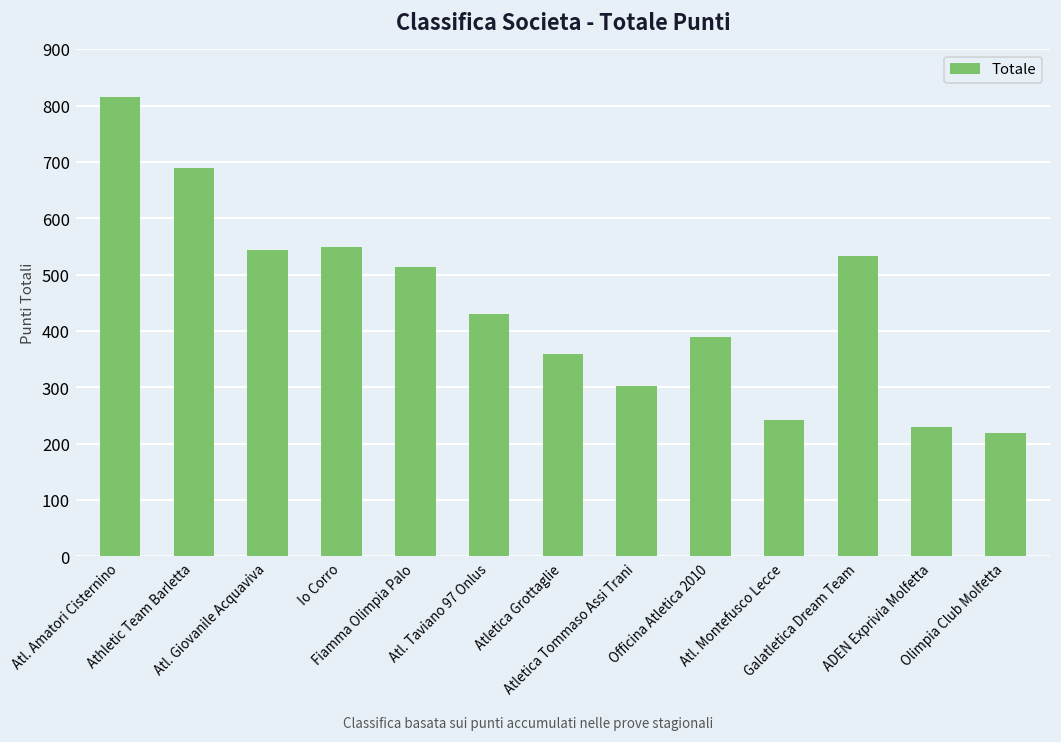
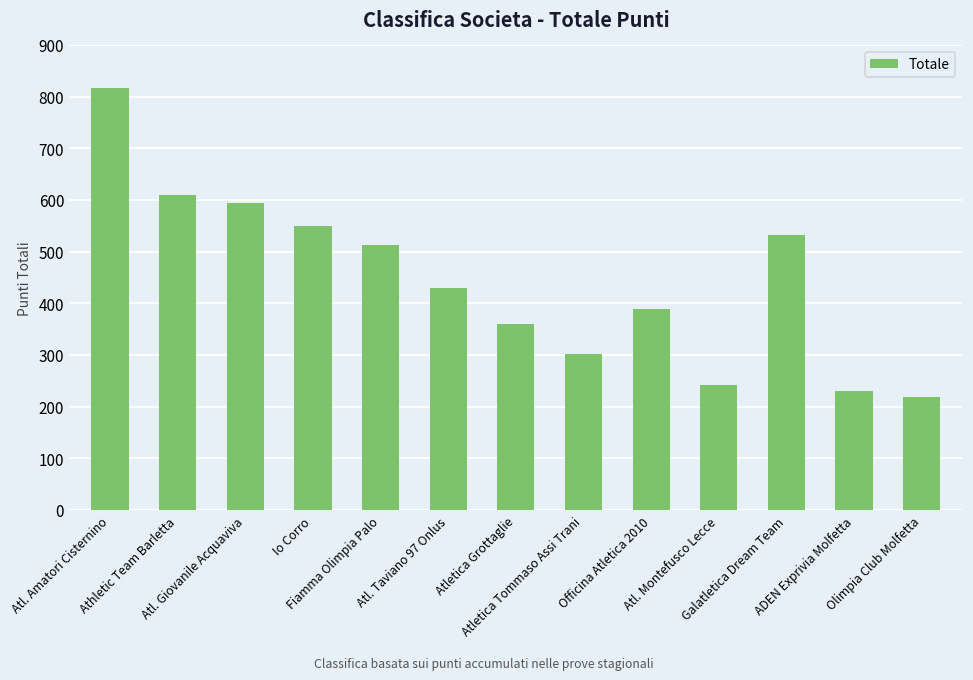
Athletic Team Barletta: 690 -> 610
Atl. Giovanile Acquaviva: 540 -> 590
